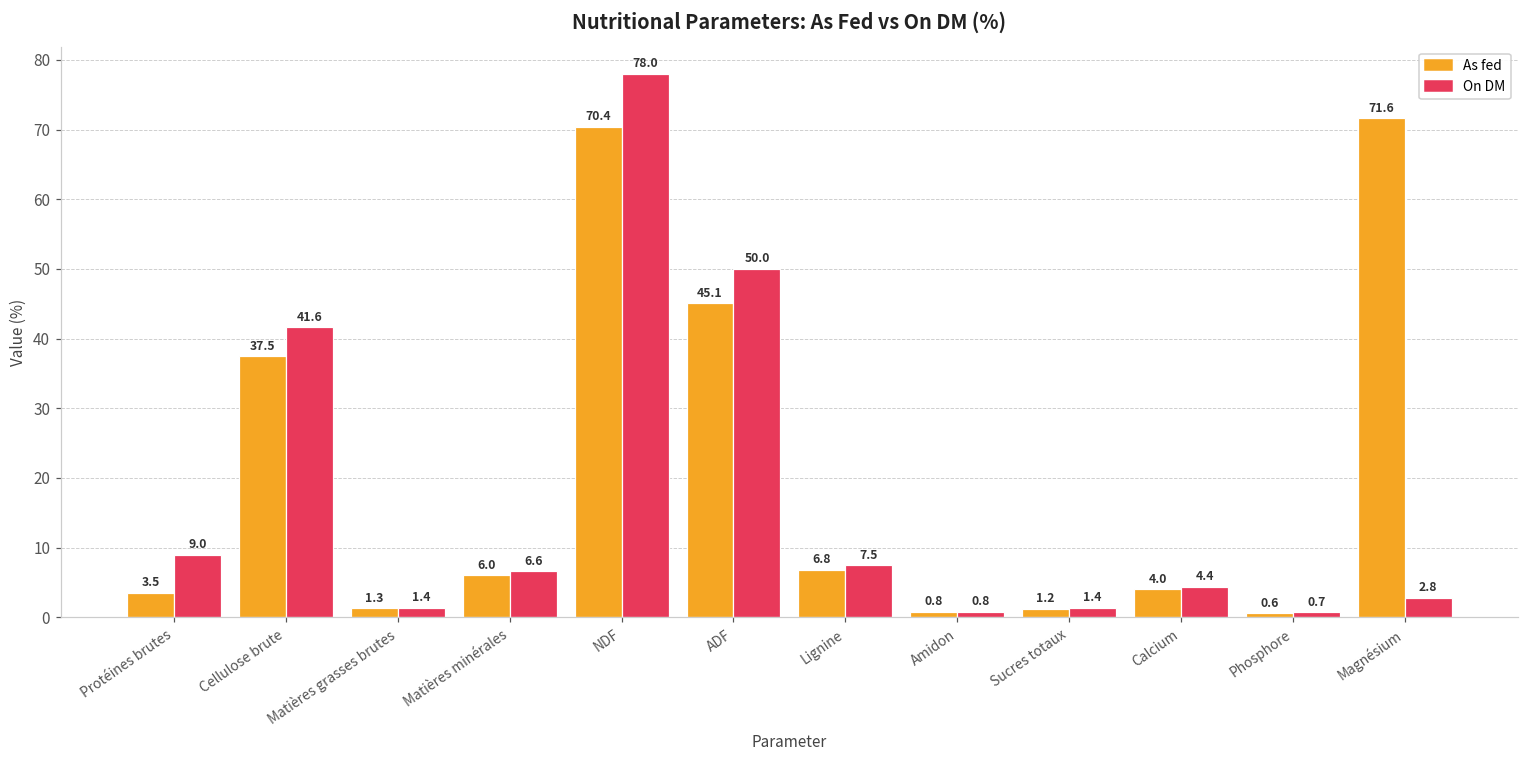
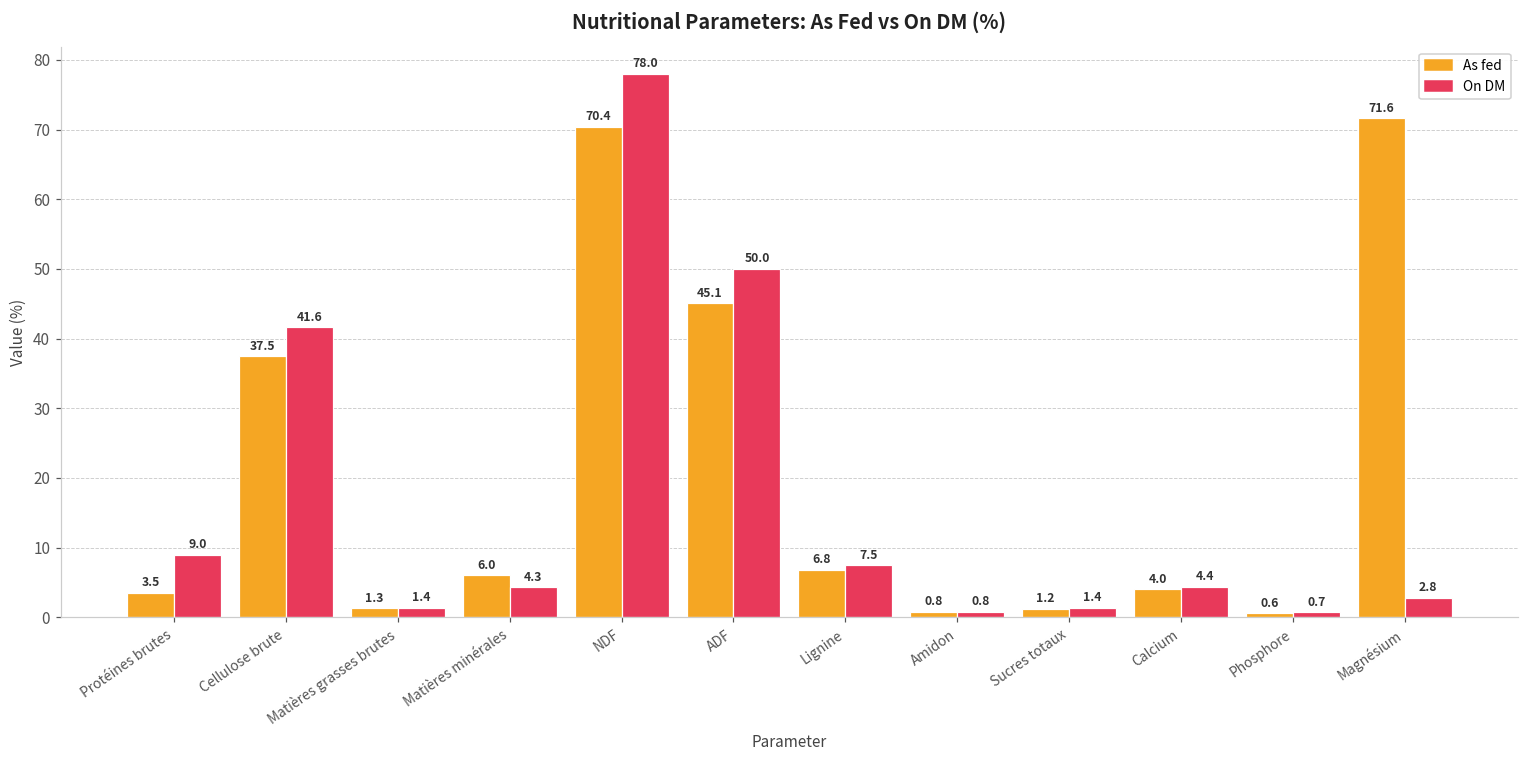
On DM, Matières minérales: 6.6 -> 4.3
